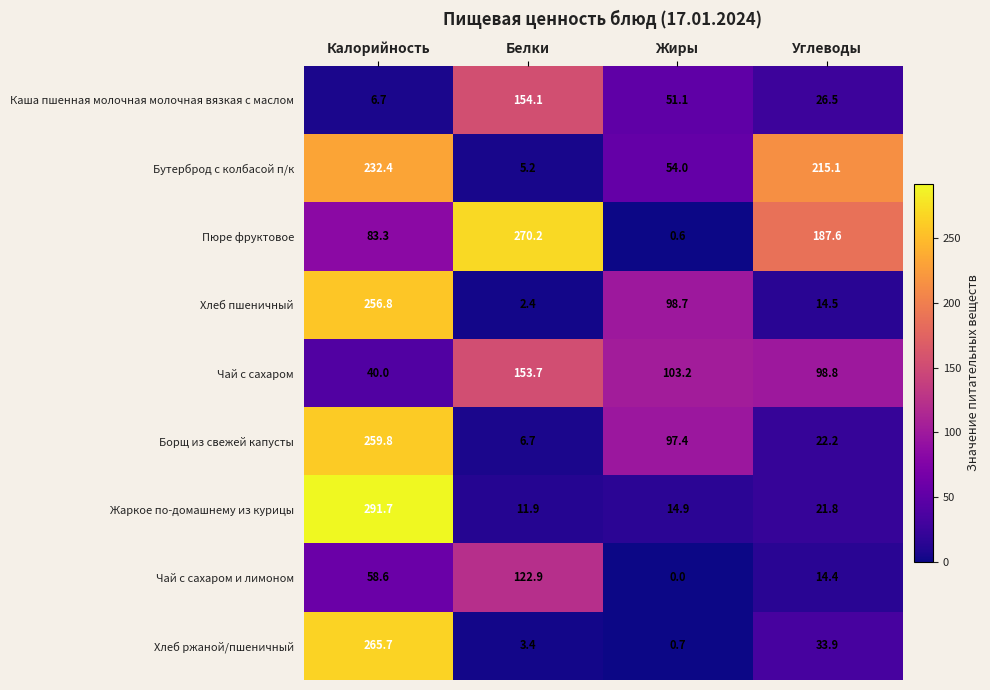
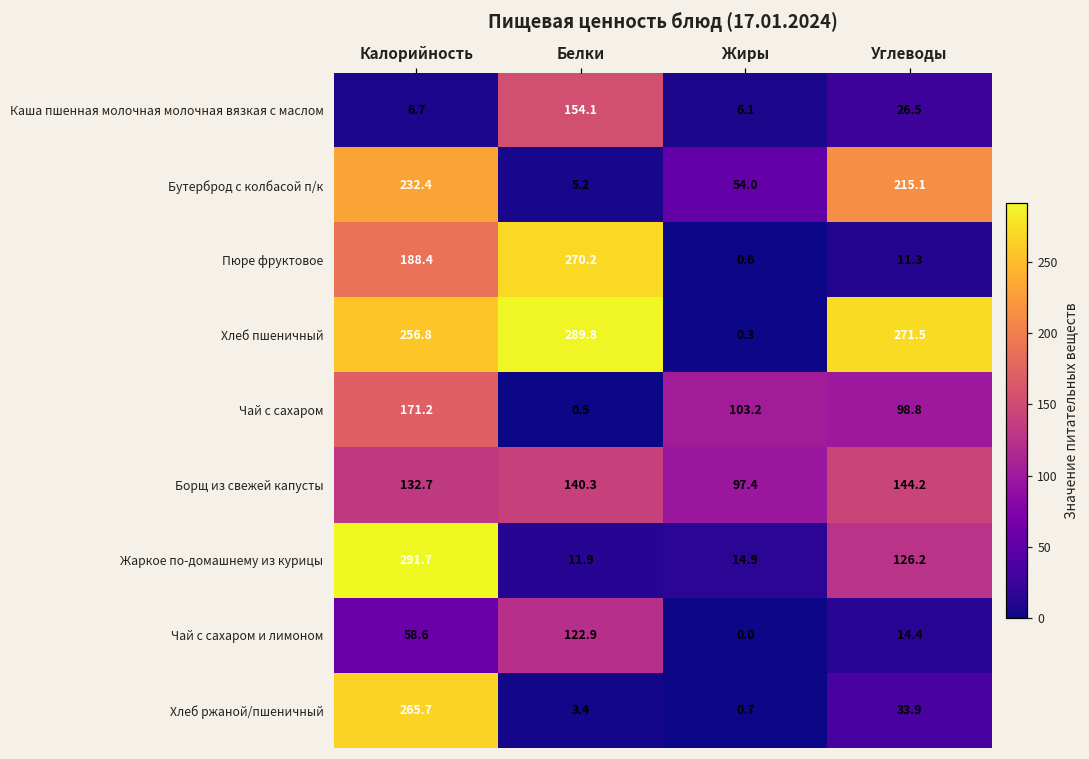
Каша пшенная молочная молочная вязкая с маслом, Жиры: 51.1 -> 6.1
Пюре фруктовое, Калорийность: 83.3 -> 188.4
Пюре фруктовое, Углеводы: 187.6 -> 11.3
Хлеб пшеничный, Белки: 2.4 -> 289.8
Хлеб пшеничный, Жиры: 98.7 -> 0.3
Хлеб пшеничный, Углеводы: 14.5 -> 271.5
Чай с сахаром, Калорийность: 40.0 -> 171.2
Чай с сахаром, Белки: 153.7 -> 0.5
Борщ из свежей капусты, Калорийность: 259.8 -> 132.7
Борщ из свежей капусты, Белки: 6.7 -> 140.3
Борщ из свежей капусты, Углеводы: 22.2 -> 144.2
Жаркое по-домашнему из курицы, Углеводы: 21.8 -> 126.2
